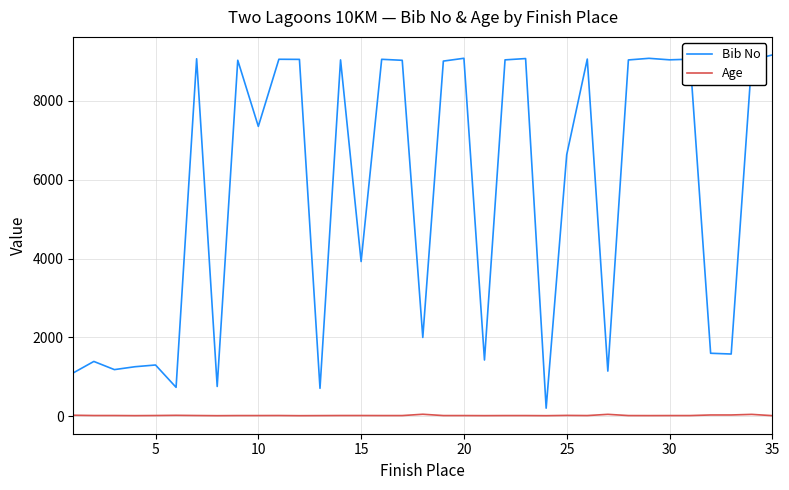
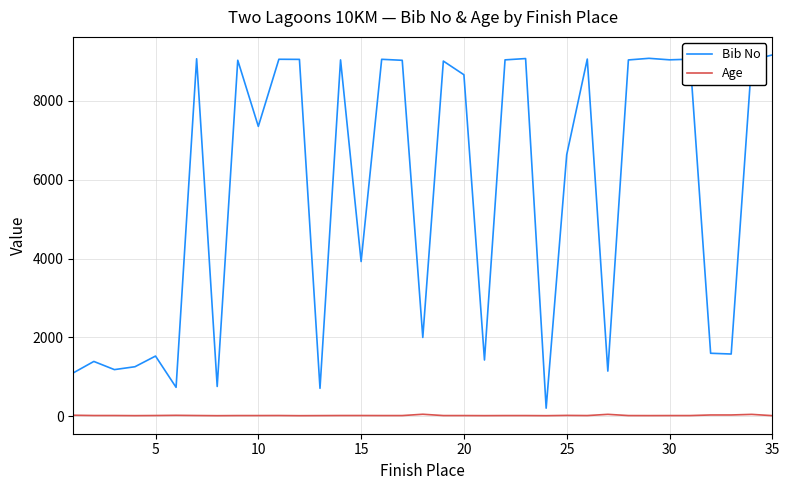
Bib No, 5: 1300 -> 1500
Bib No, 20: 9100 -> 8700
